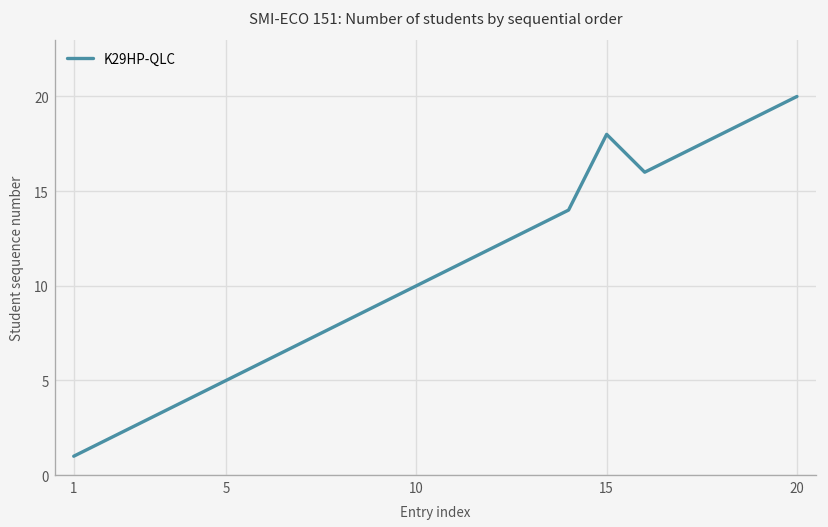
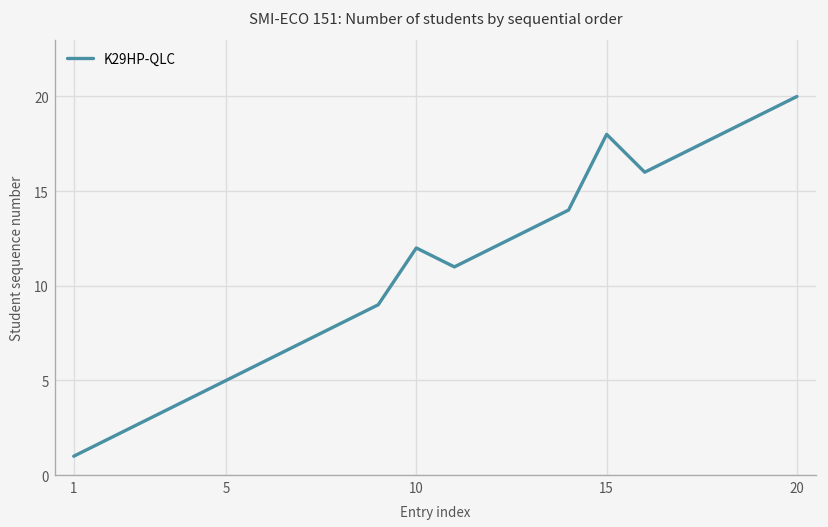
10: 10 -> 12
